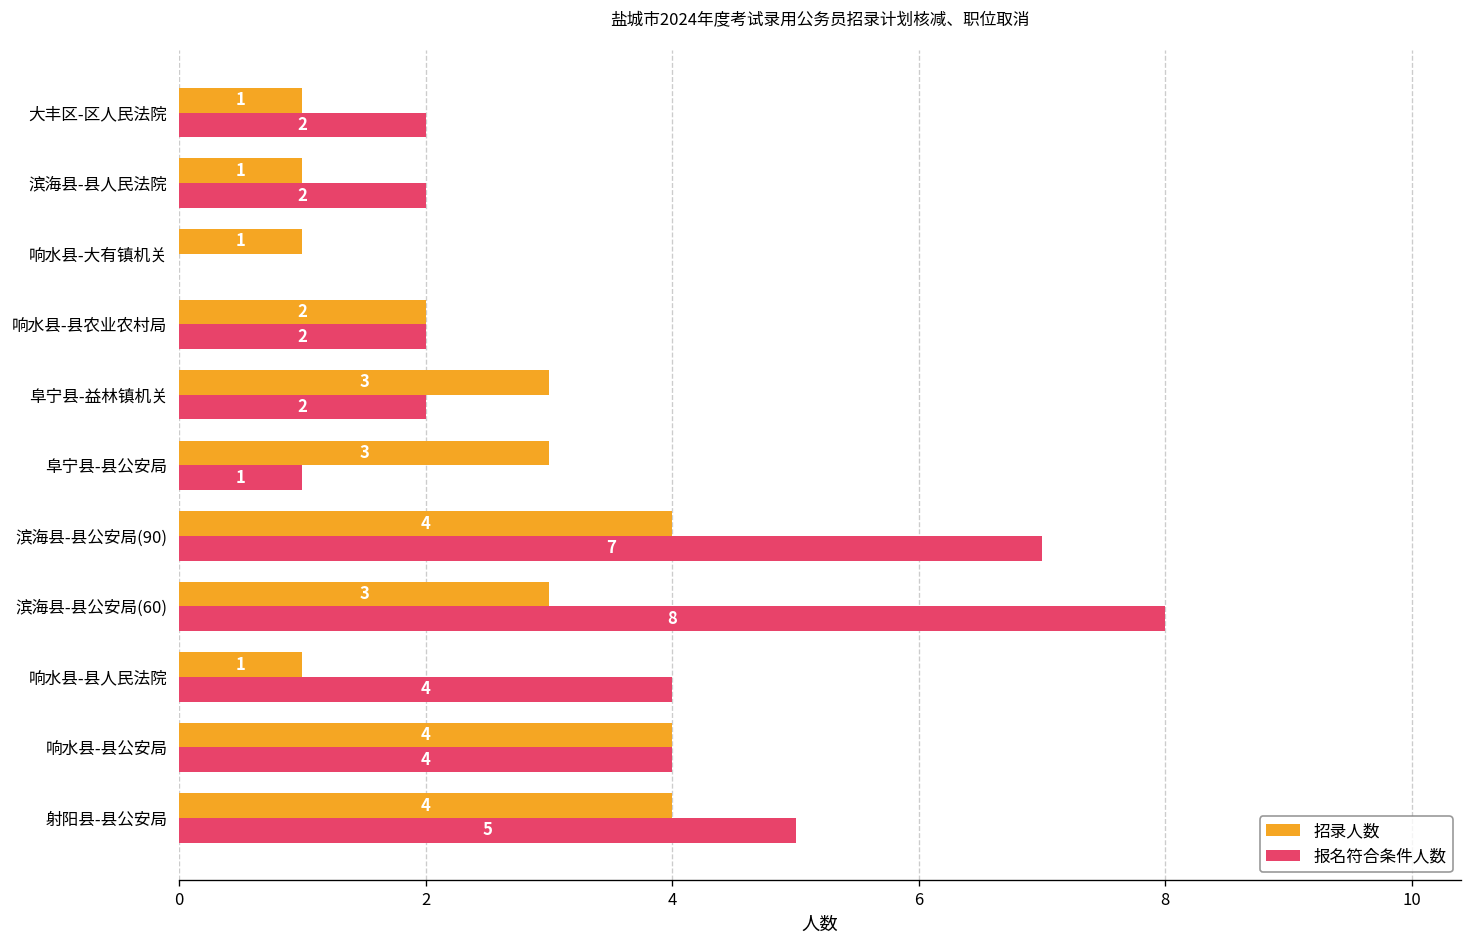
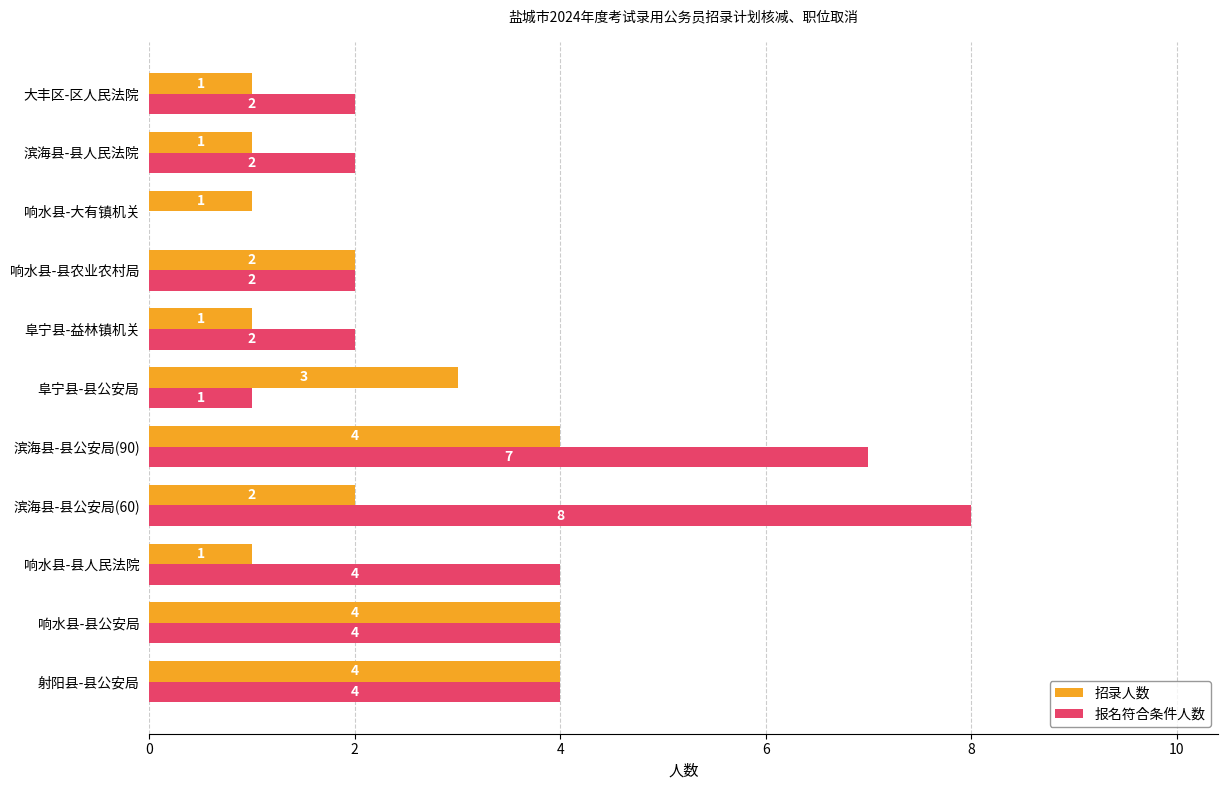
招录人数, 阜宁县-益林镇机关: 3 -> 1
招录人数, 滨海县-县公安局(60): 3 -> 2
报名符合条件人数, 射阳县-县公安局: 5 -> 4
